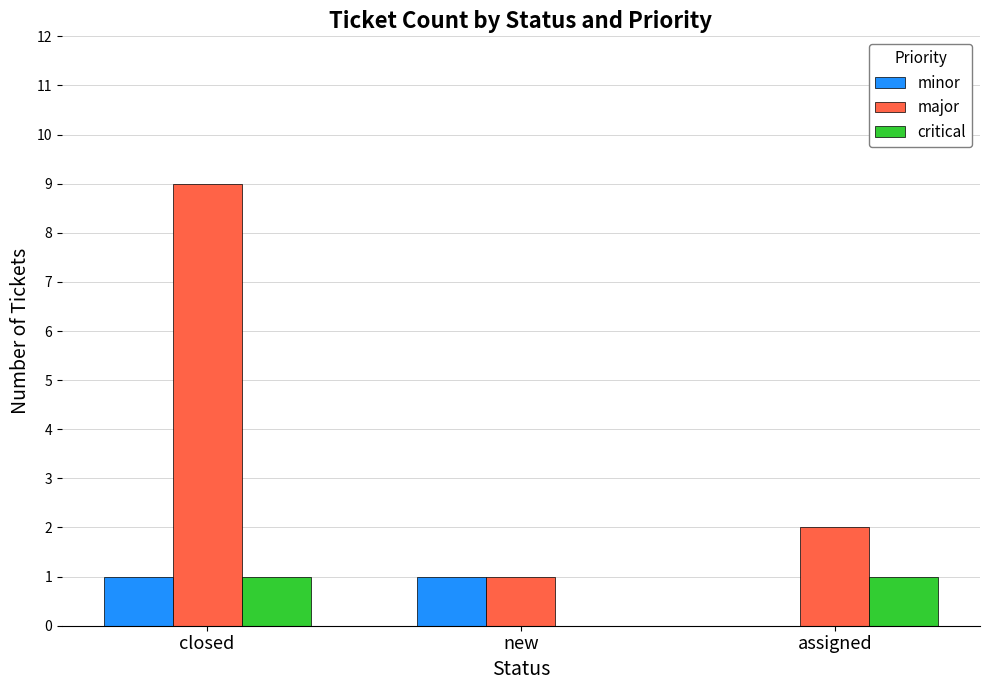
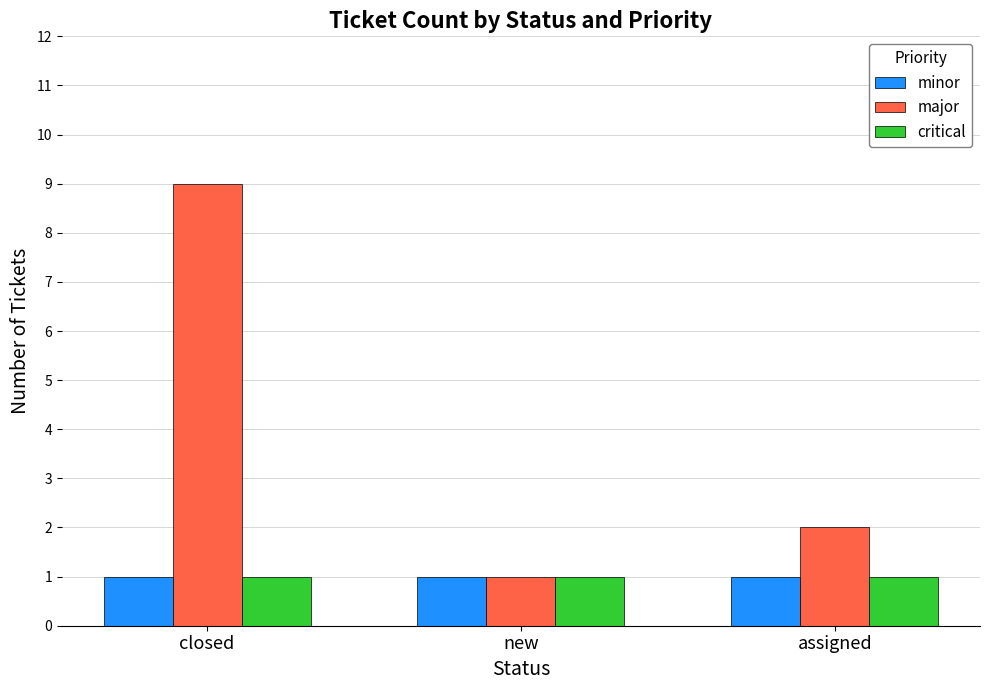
critical, new: 0 -> 1
minor, assigned: 0 -> 1
